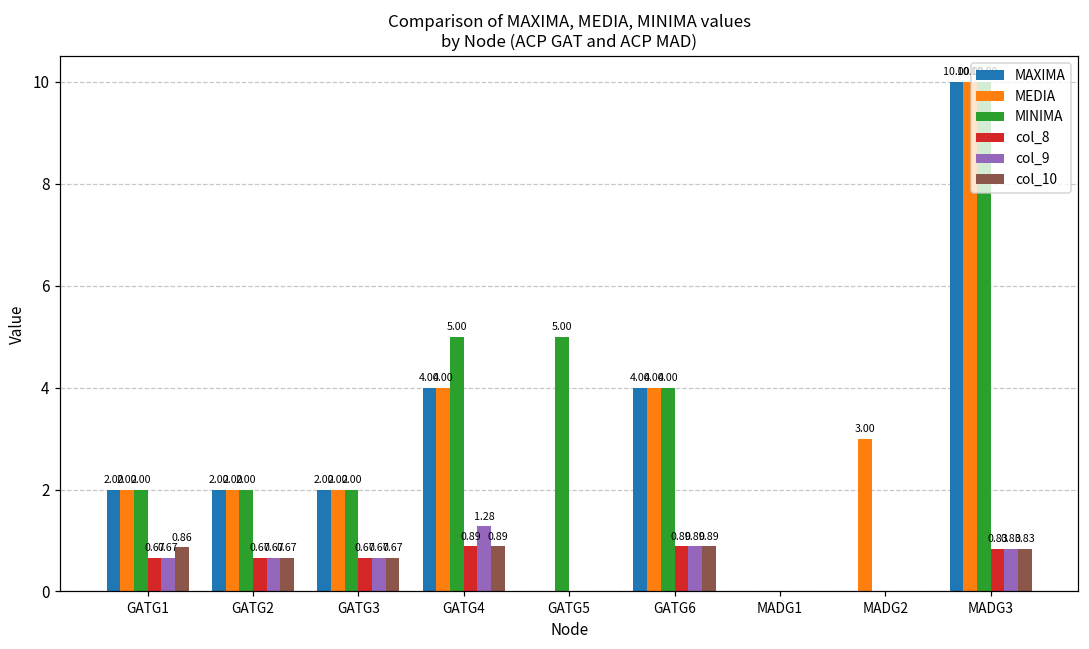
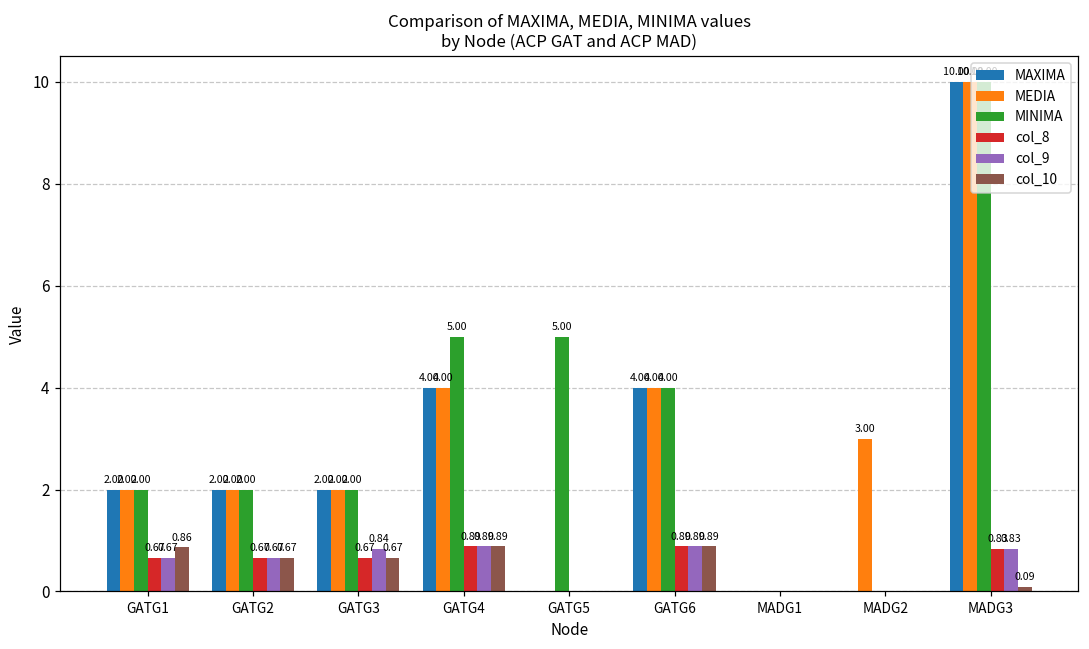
col_9, GATG3: 0.67 -> 0.84
col_9, GATG4: 1.28 -> 0.89
col_10, MADG3: 0.83 -> 0.09
